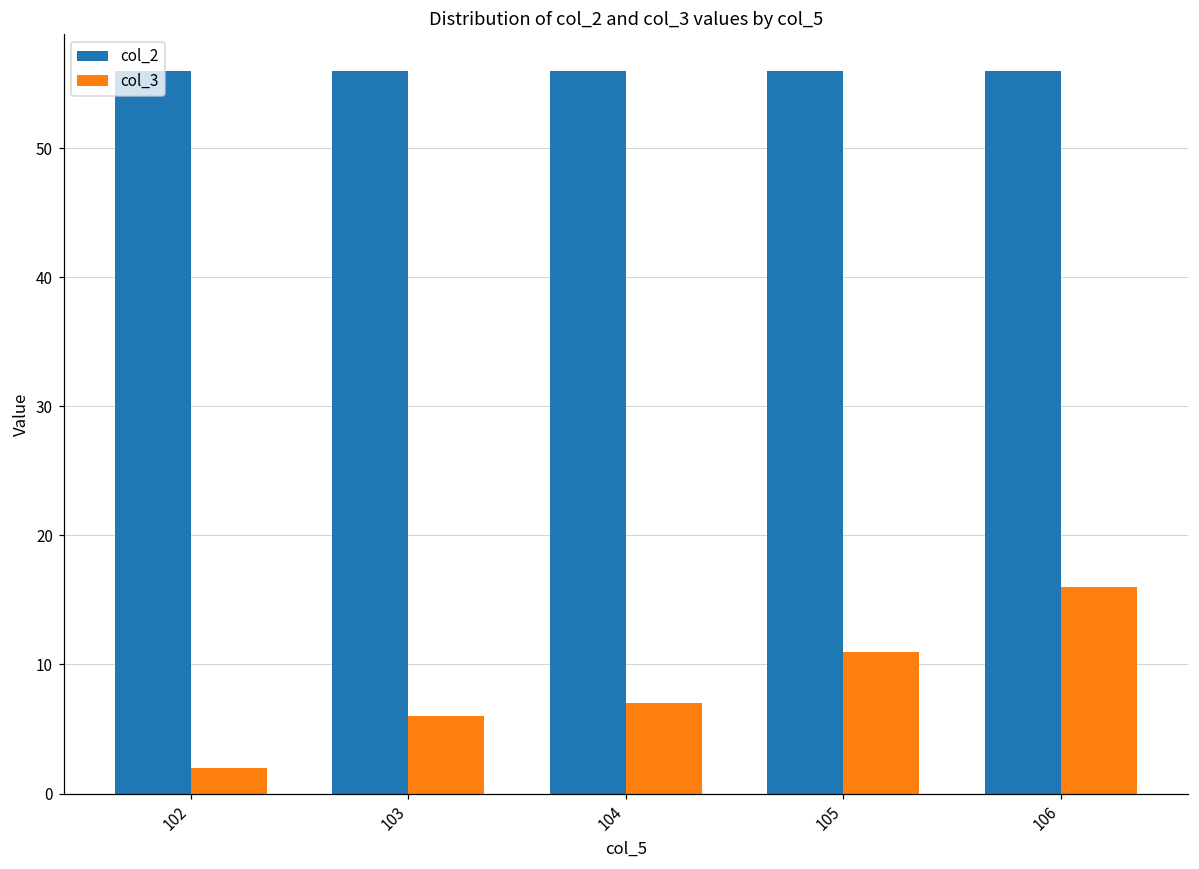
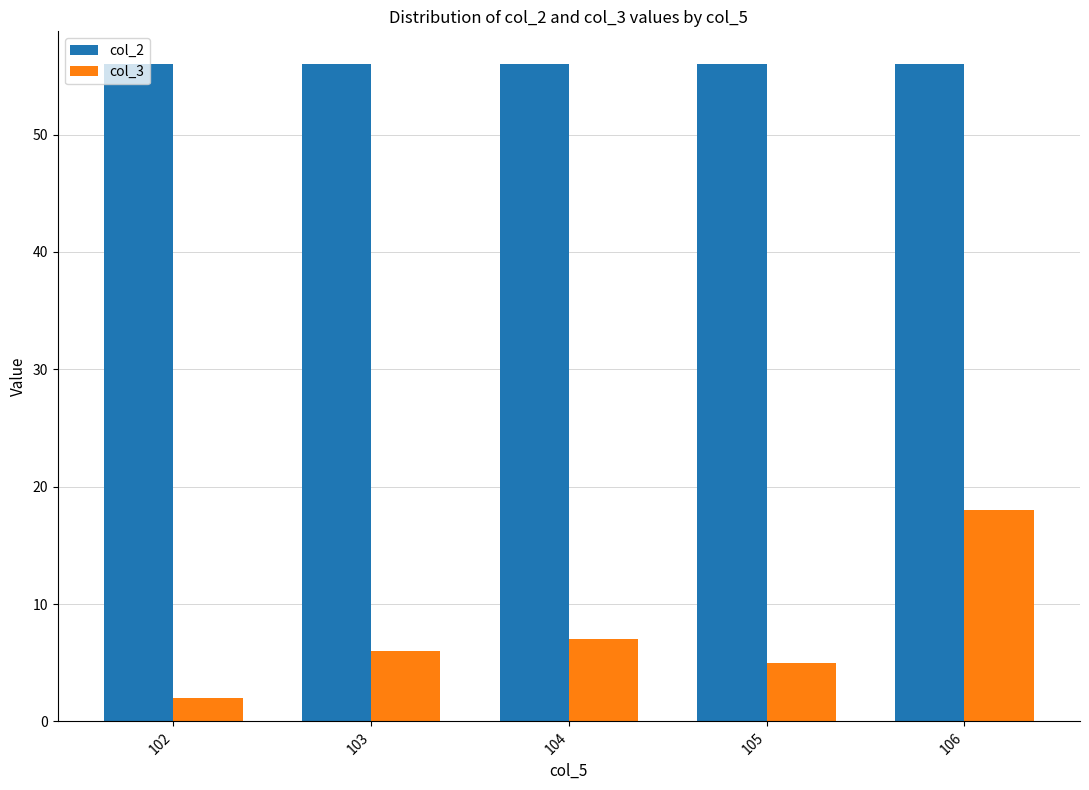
col_3, 105: 11 -> 5
col_3, 106: 16 -> 18
